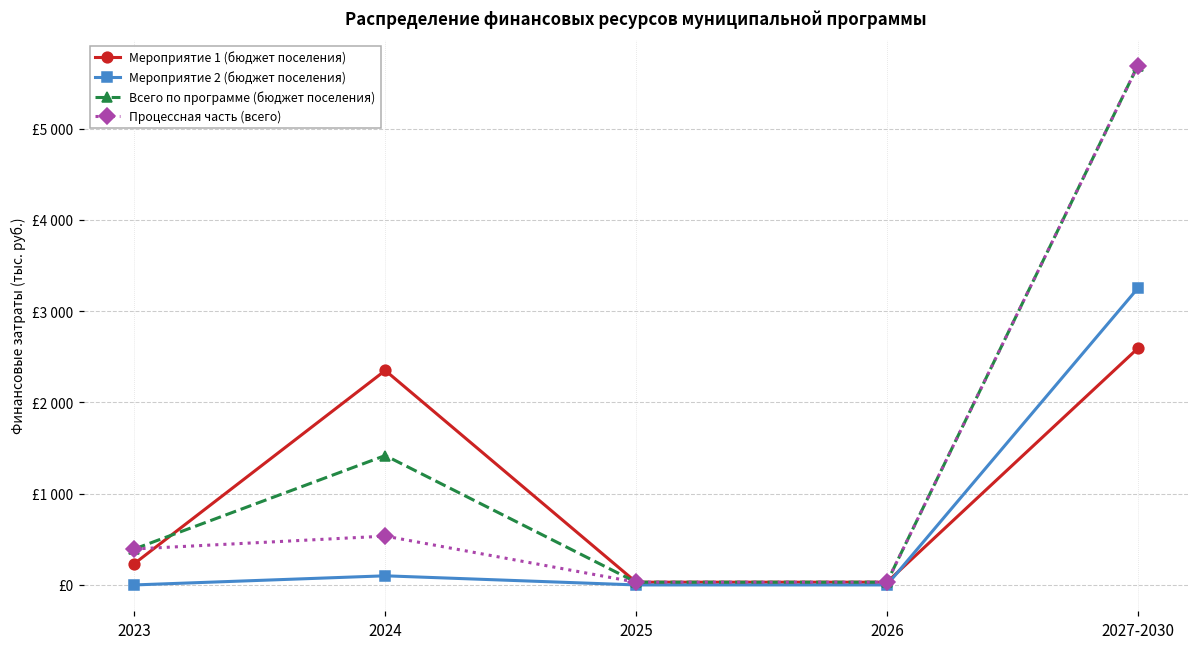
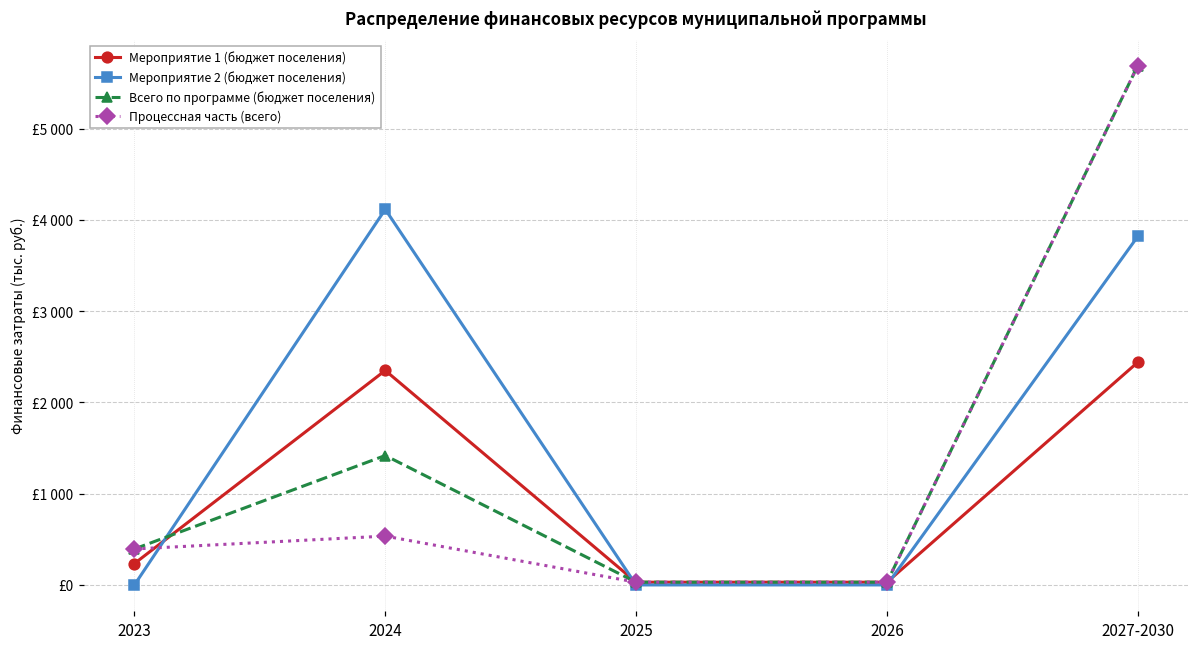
Мероприятие 2 (бюджет поселения), 2024: £100 -> £4100
Мероприятие 1 (бюджет поселения), 2027-2030: £2600 -> £2400
Мероприятие 2 (бюджет поселения), 2027-2030: £3300 -> £3800
